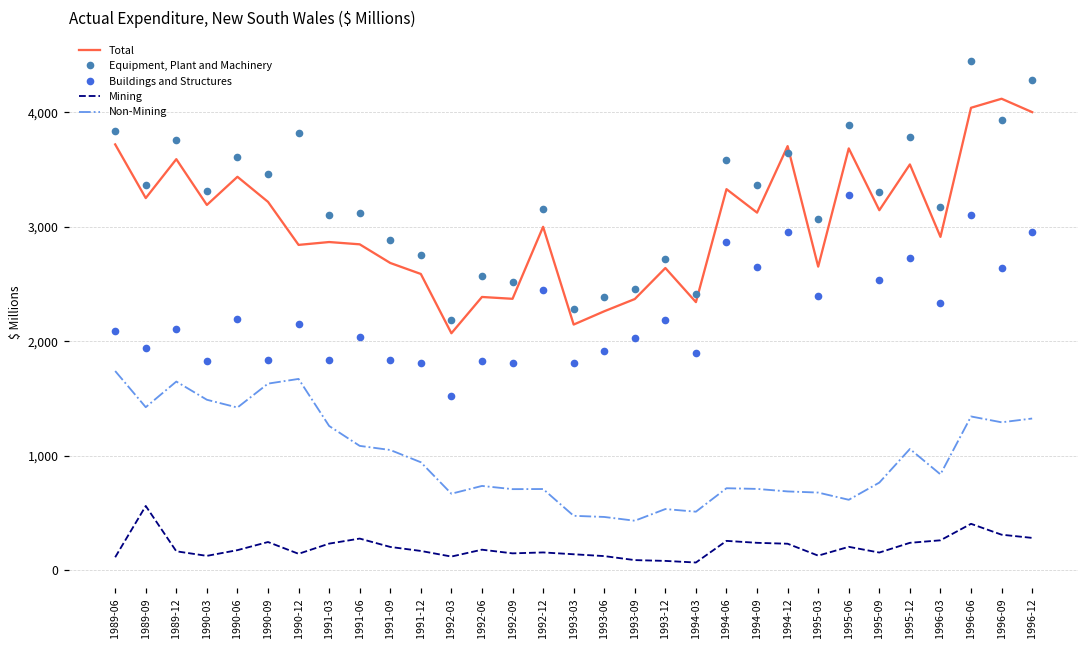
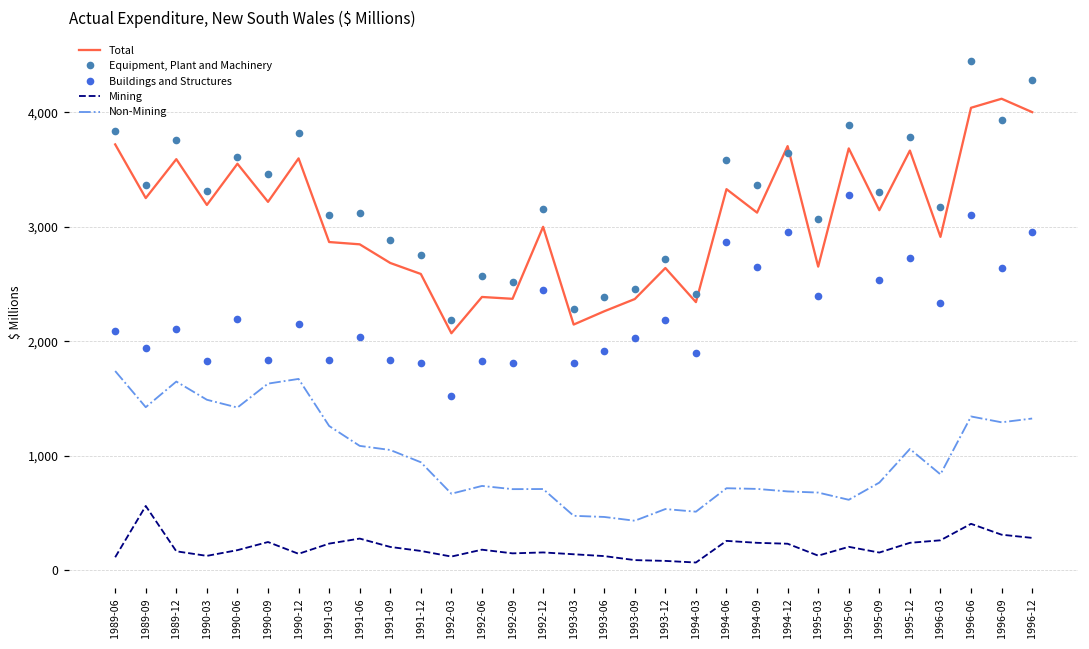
Total, 1990-06: 3,440 -> 3,550
Total, 1990-12: 2,840 -> 3,600
Total, 1995-12: 3,550 -> 3,670
